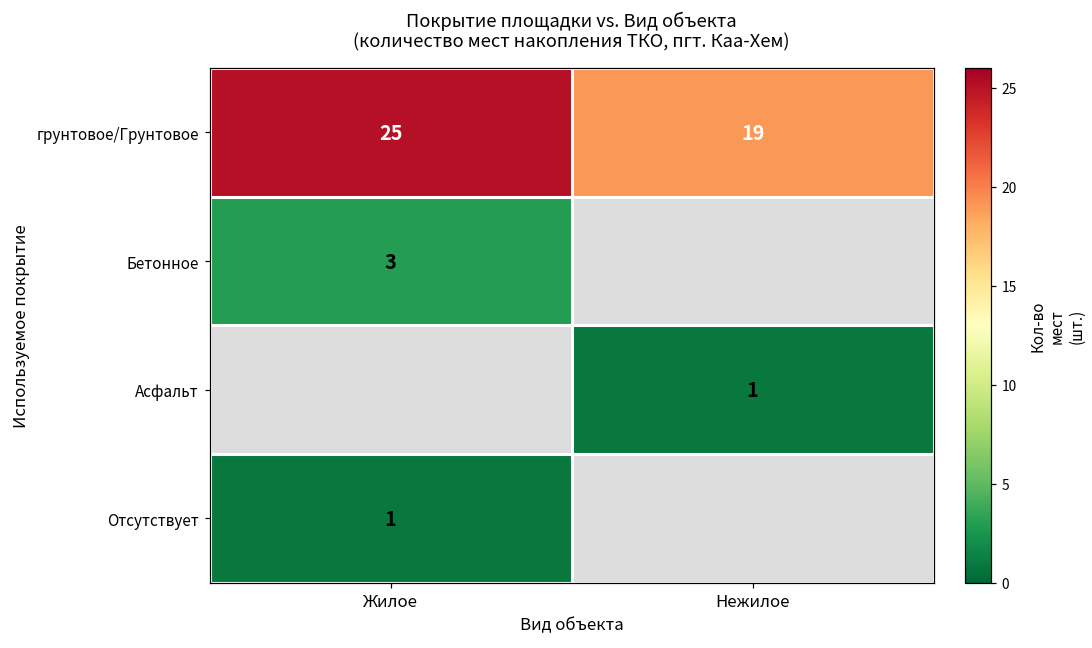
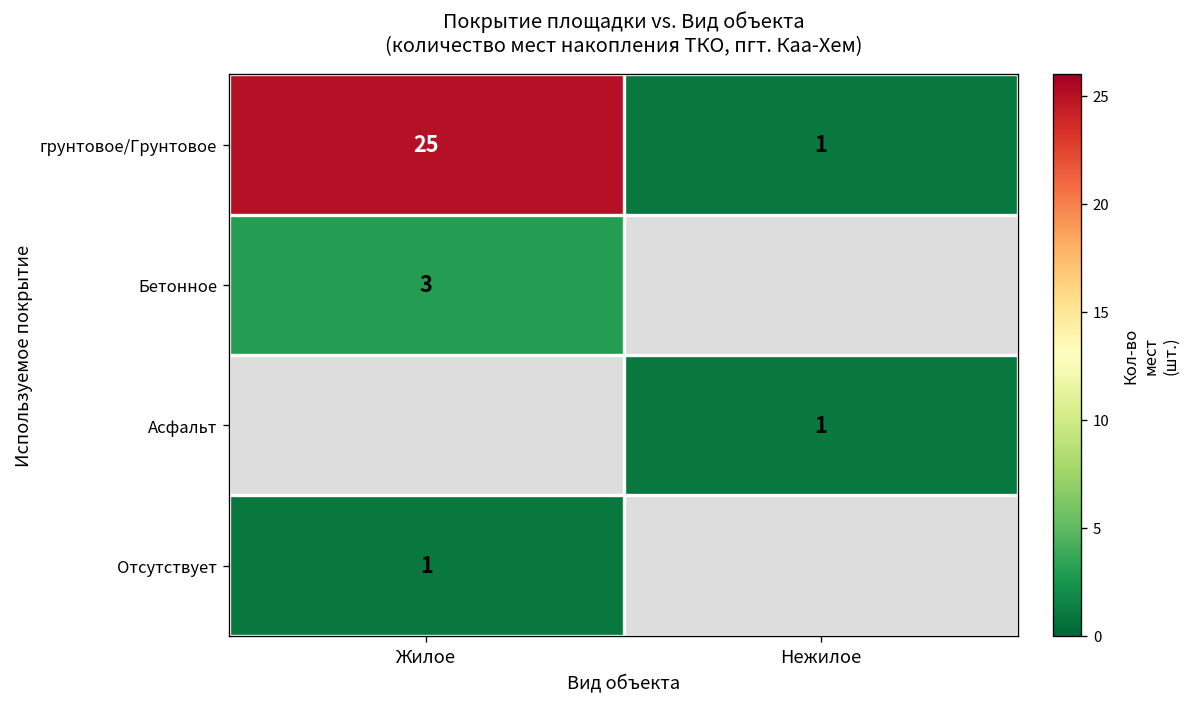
грунтовое/Грунтовое, Нежилое: 19 -> 1
